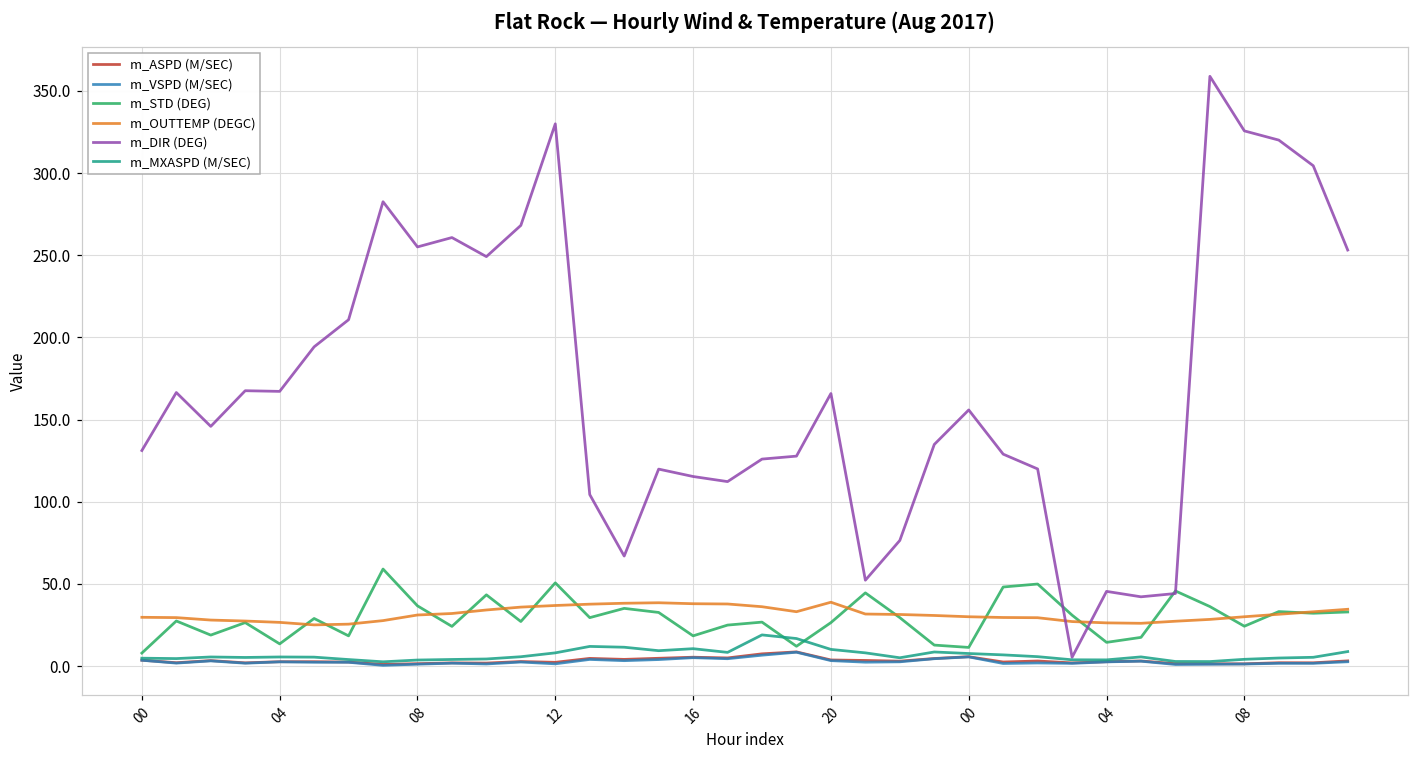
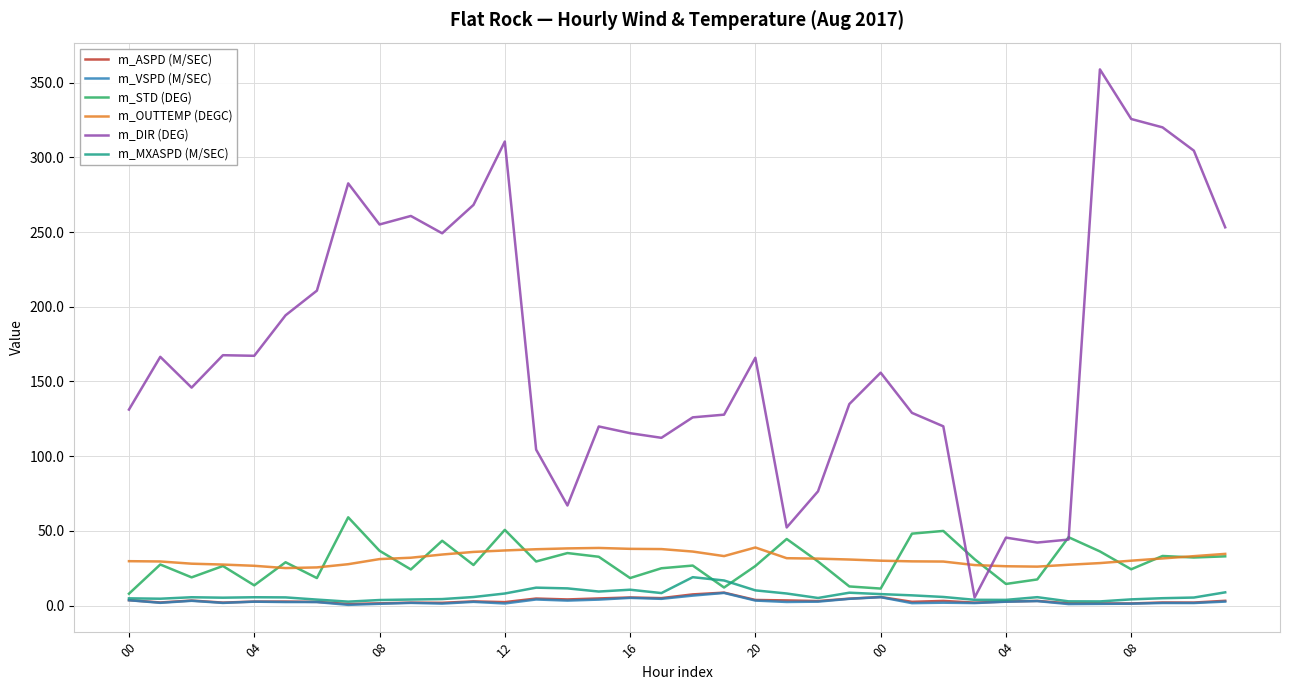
m_DIR (DEG), 12: 330 -> 311
